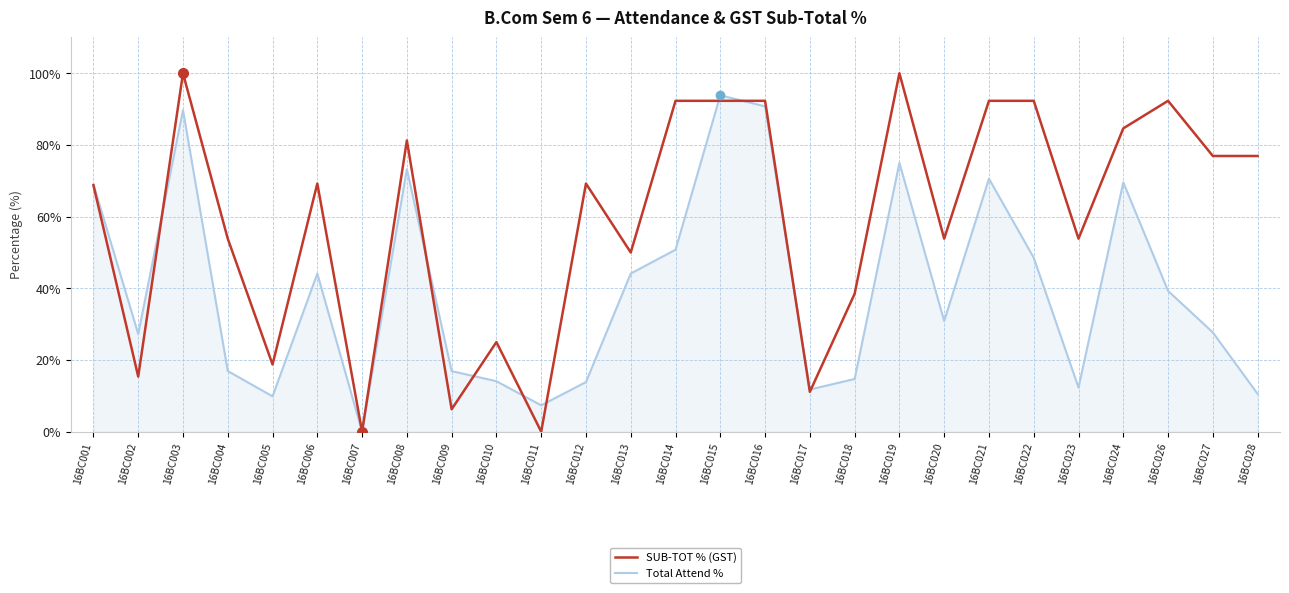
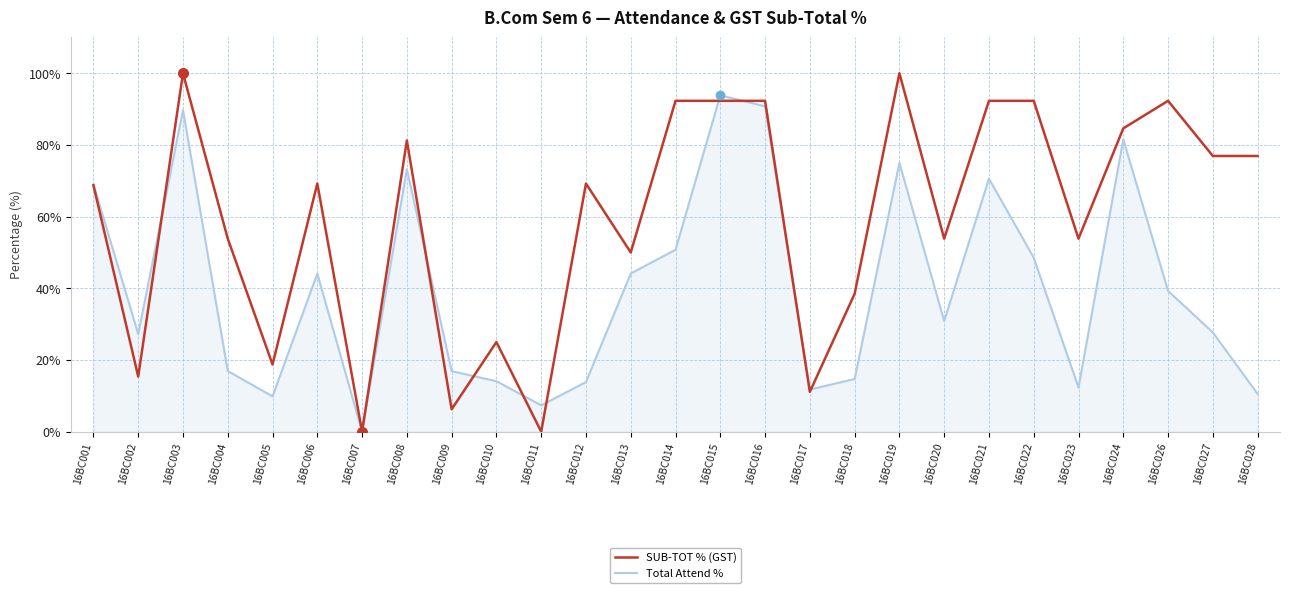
Total Attend %, 16BC024: 70% -> 82%
